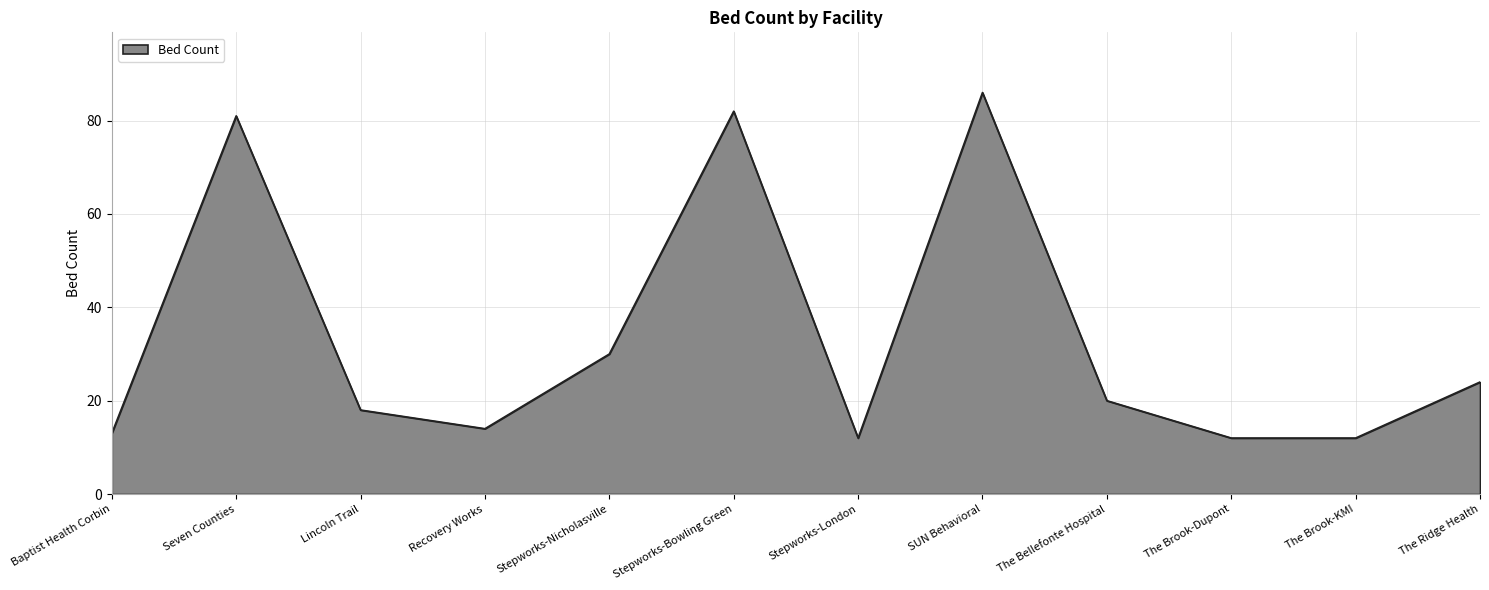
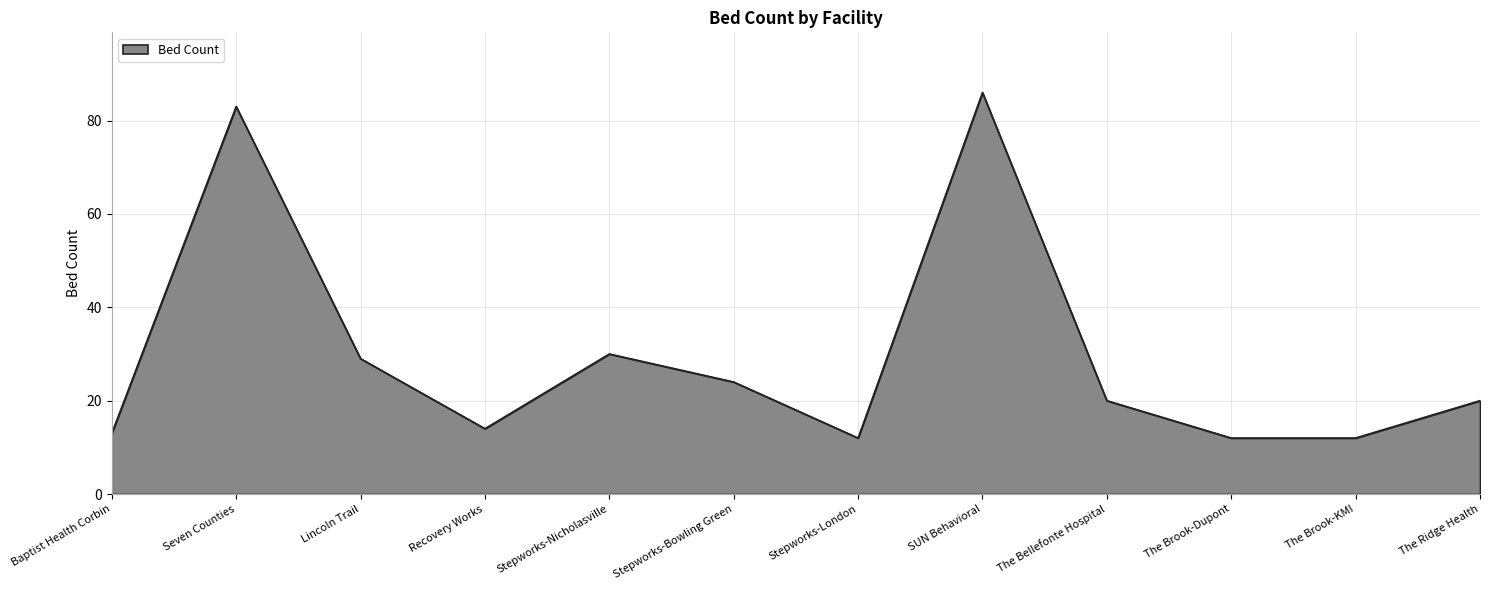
Seven Counties: 81 -> 83
Lincoln Trail: 18 -> 29
Stepworks-Bowling Green: 82 -> 24
The Ridge Health: 24 -> 20
